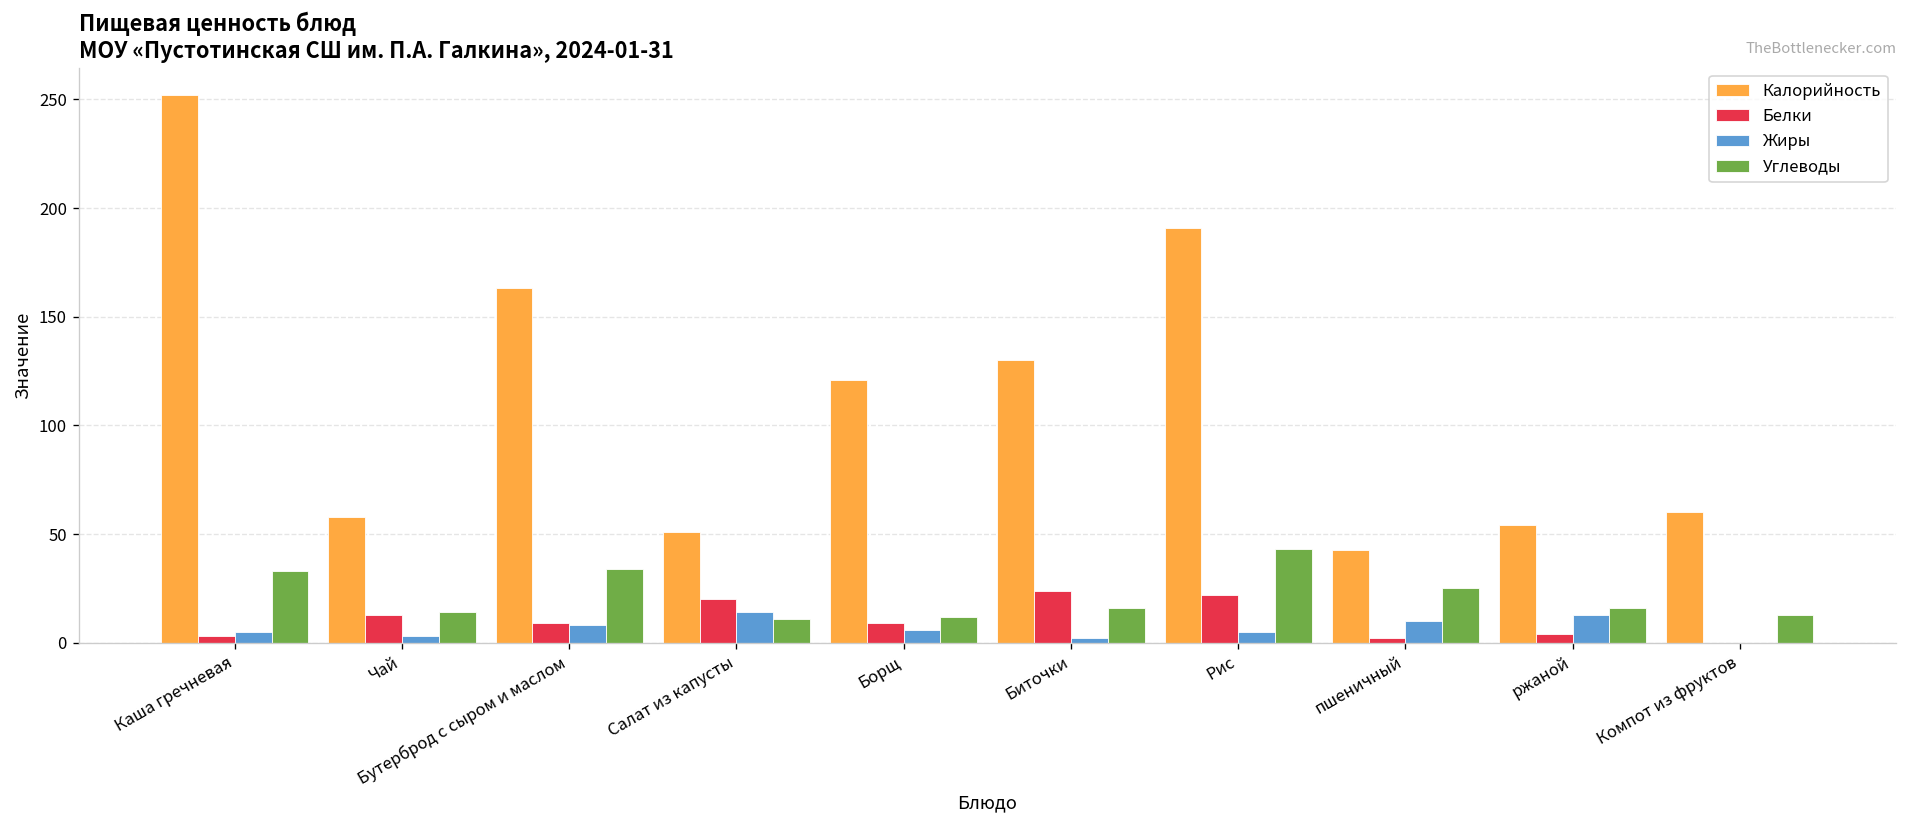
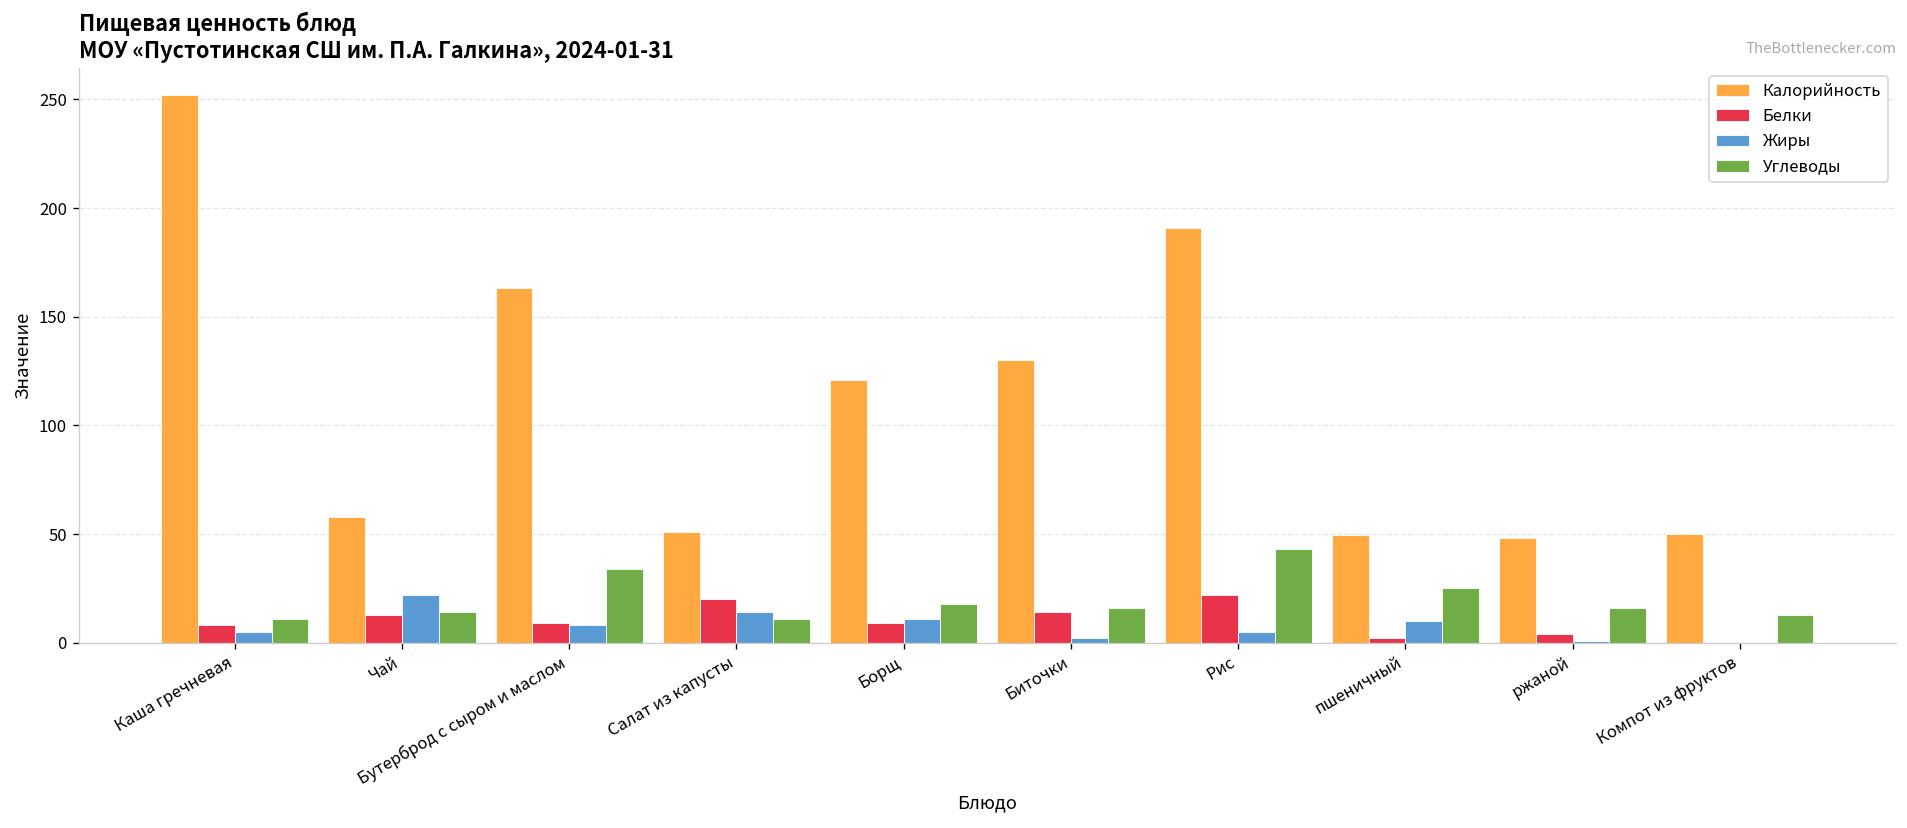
Белки, Каша гречневая: 3 -> 8
Углеводы, Каша гречневая: 33 -> 11
Жиры, Чай: 3 -> 22
Жиры, Борщ: 6 -> 11
Углеводы, Борщ: 12 -> 18
Белки, Биточки: 24 -> 14
Калорийность, пшеничный: 43 -> 50
Калорийность, ржаной: 54 -> 48
Жиры, ржаной: 13 -> 1
Калорийность, Компот из фруктов: 60 -> 50
